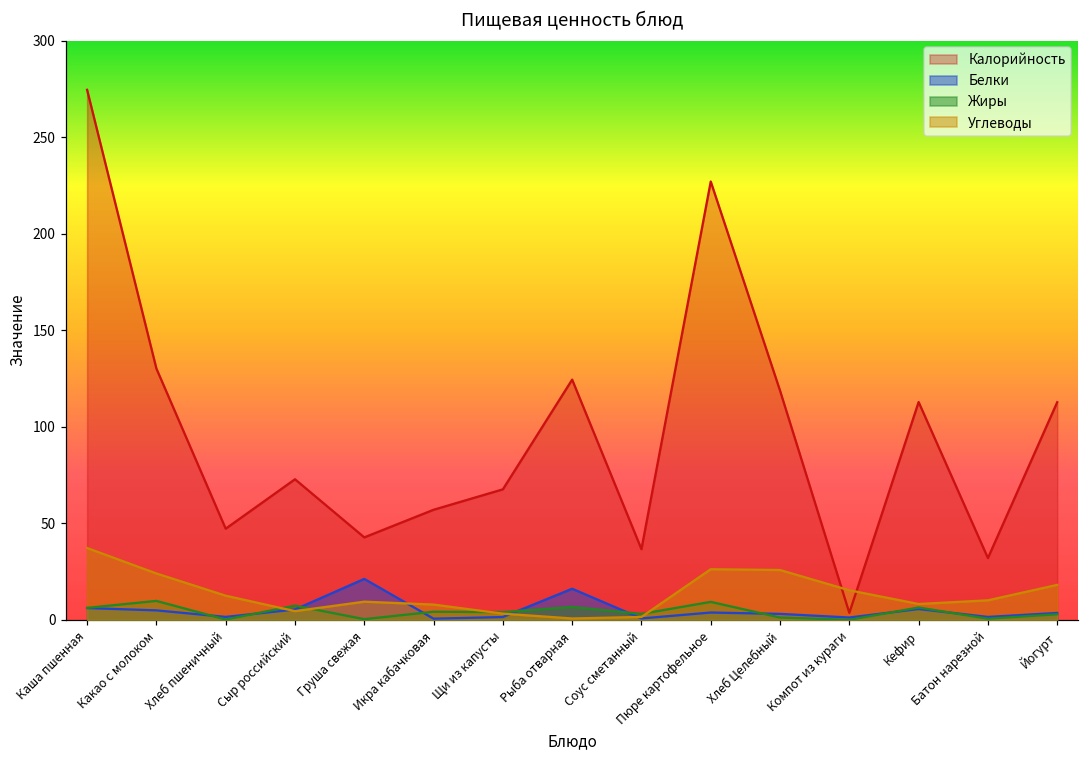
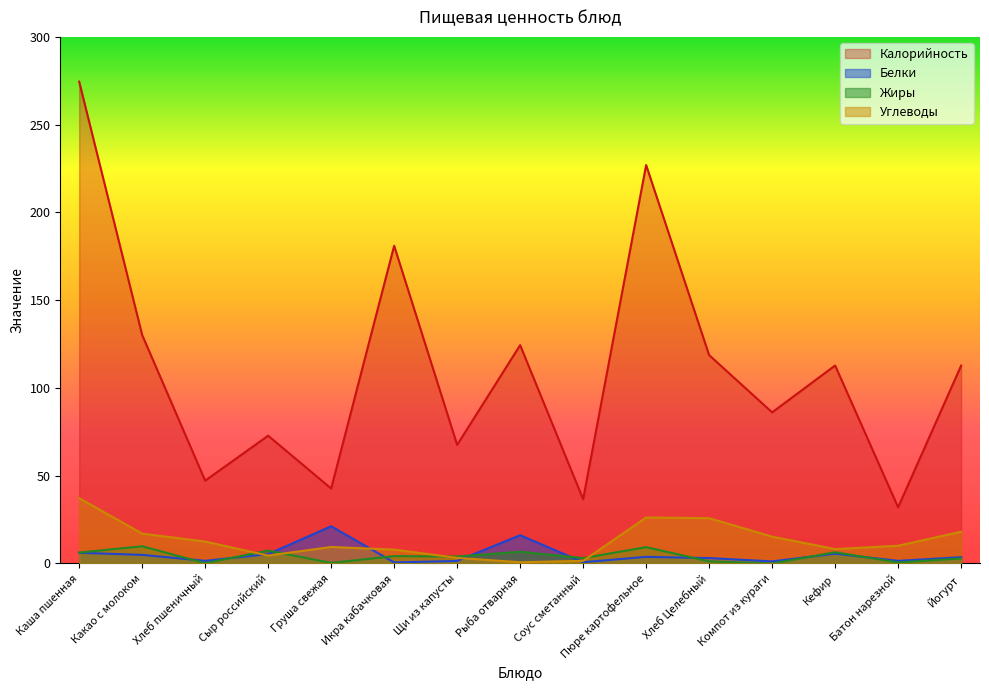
Углеводы, Какао с молоком: 24 -> 17
Калорийность, Икра кабачковая: 57 -> 181
Калорийность, Компот из кураги: 4 -> 86
